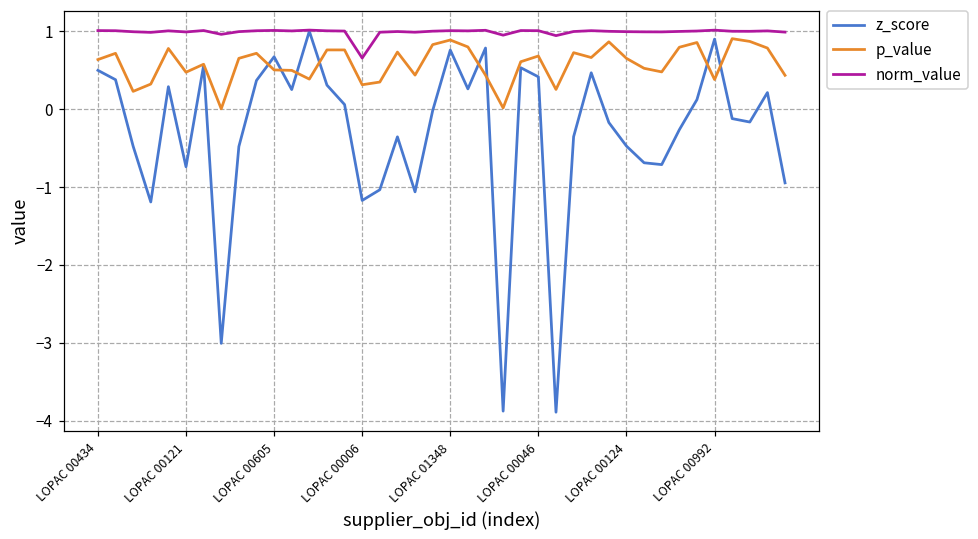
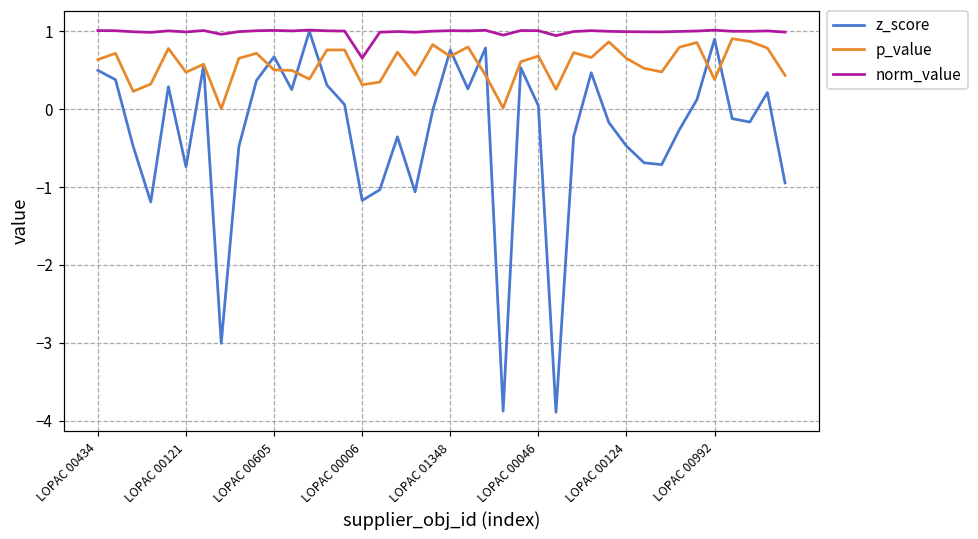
p_value, LOPAC 01348: 0.9 -> 0.7
z_score, LOPAC 00046: 0.4 -> 0.0
